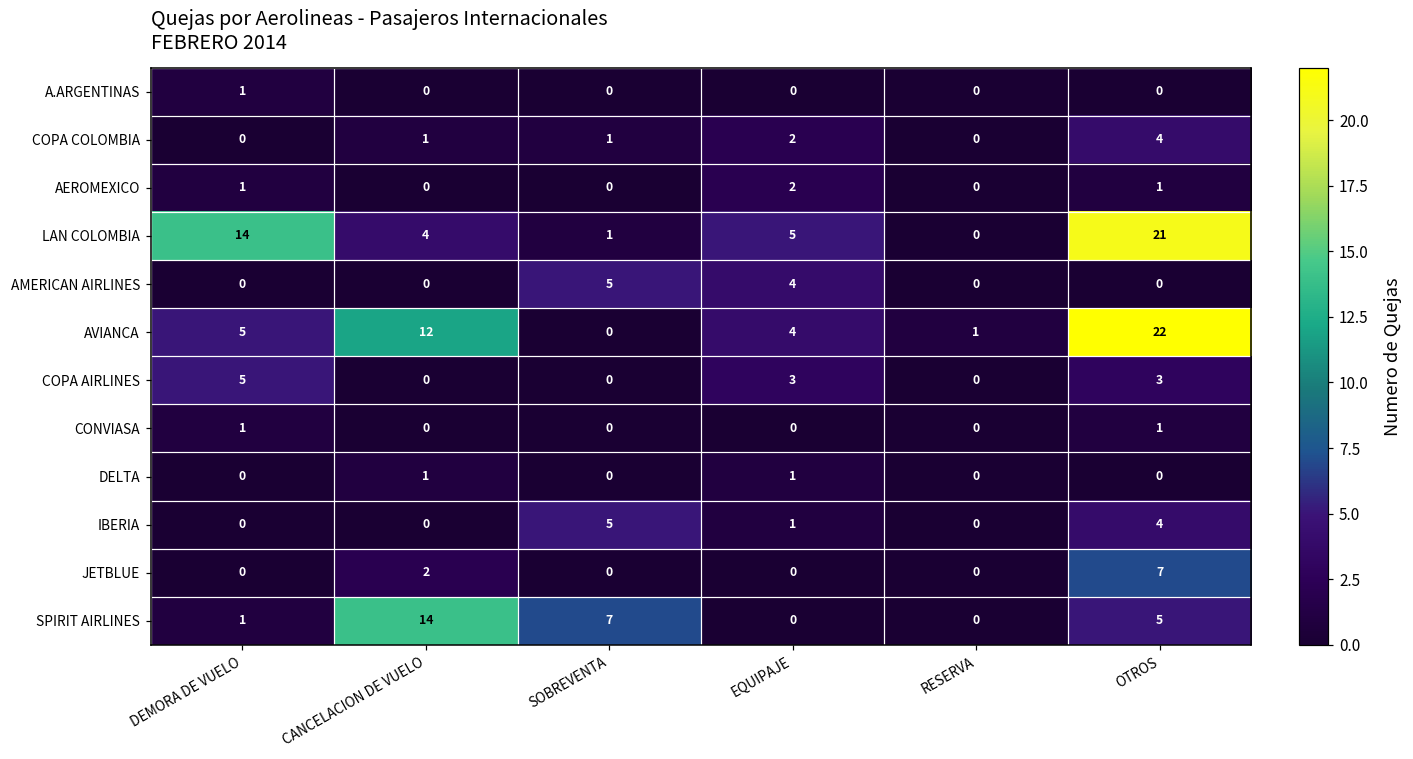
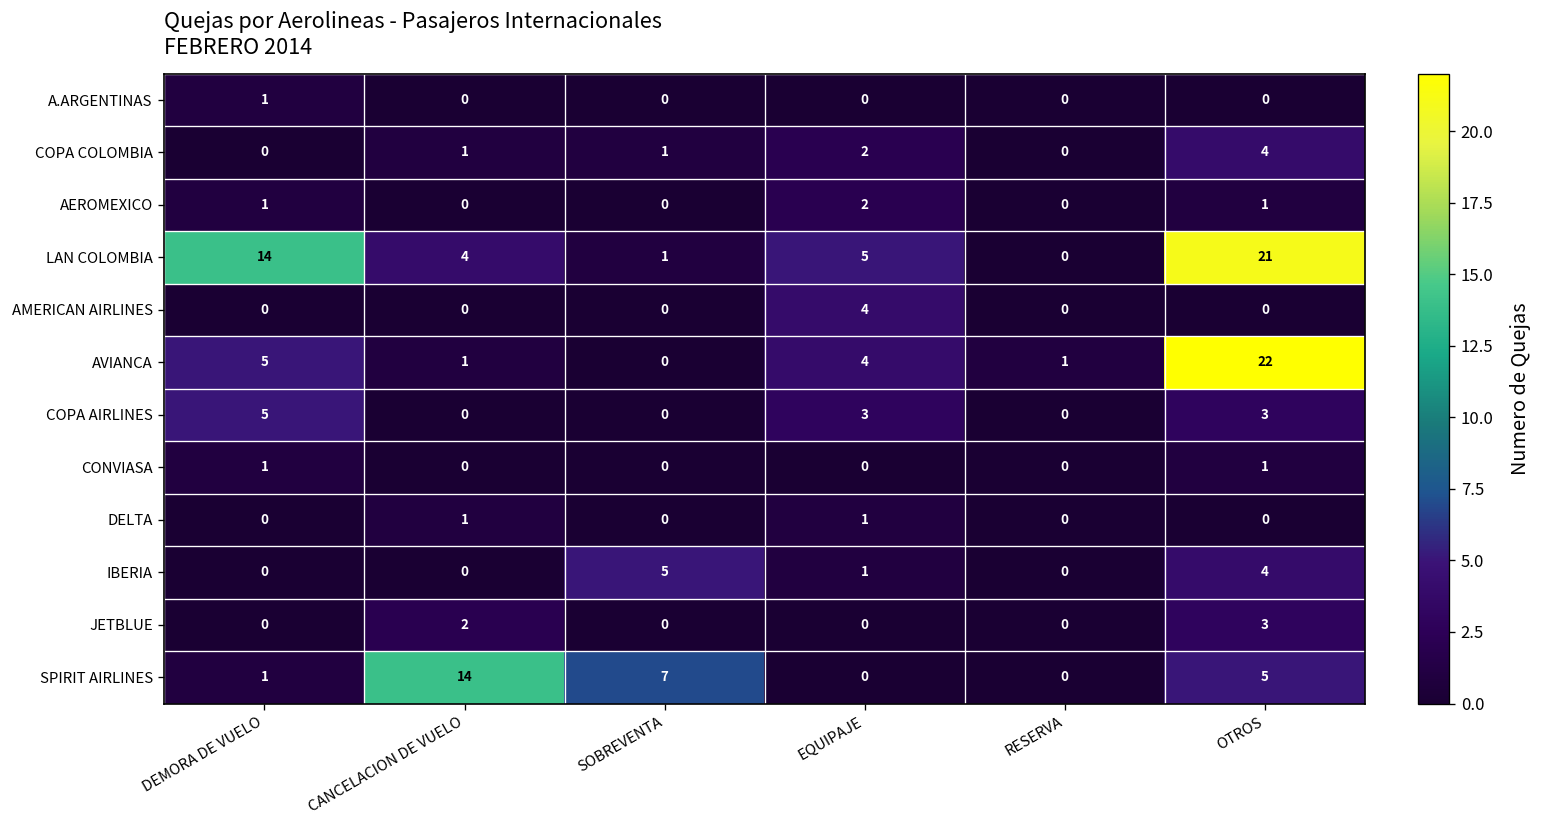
AMERICAN AIRLINES, SOBREVENTA: 5 -> 0
AVIANCA, CANCELACION DE VUELO: 12 -> 1
JETBLUE, OTROS: 7 -> 3
